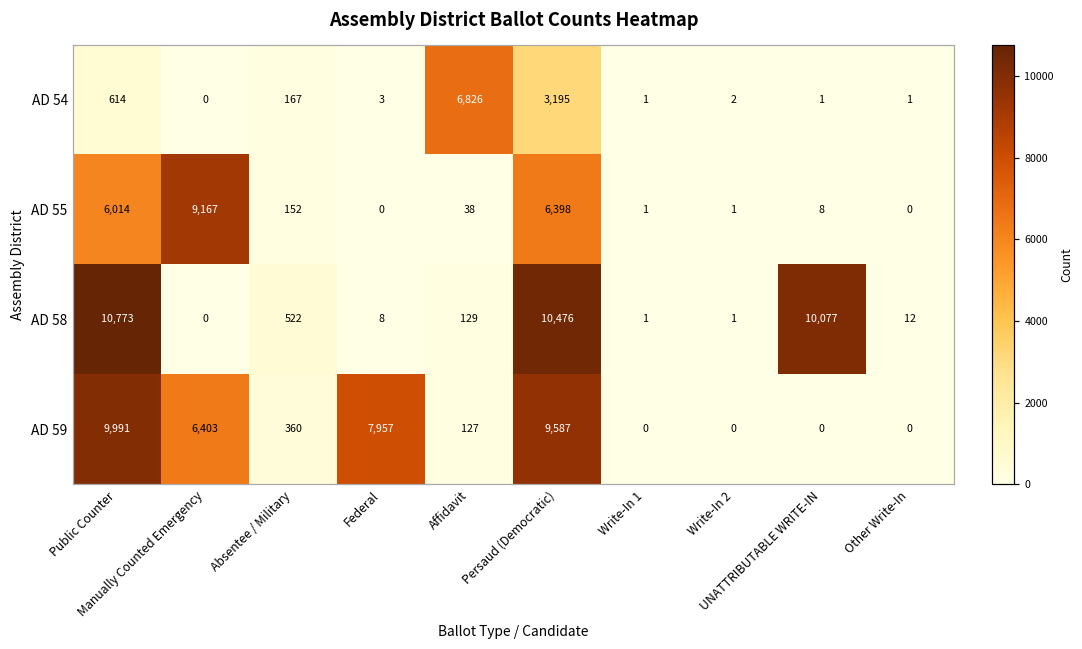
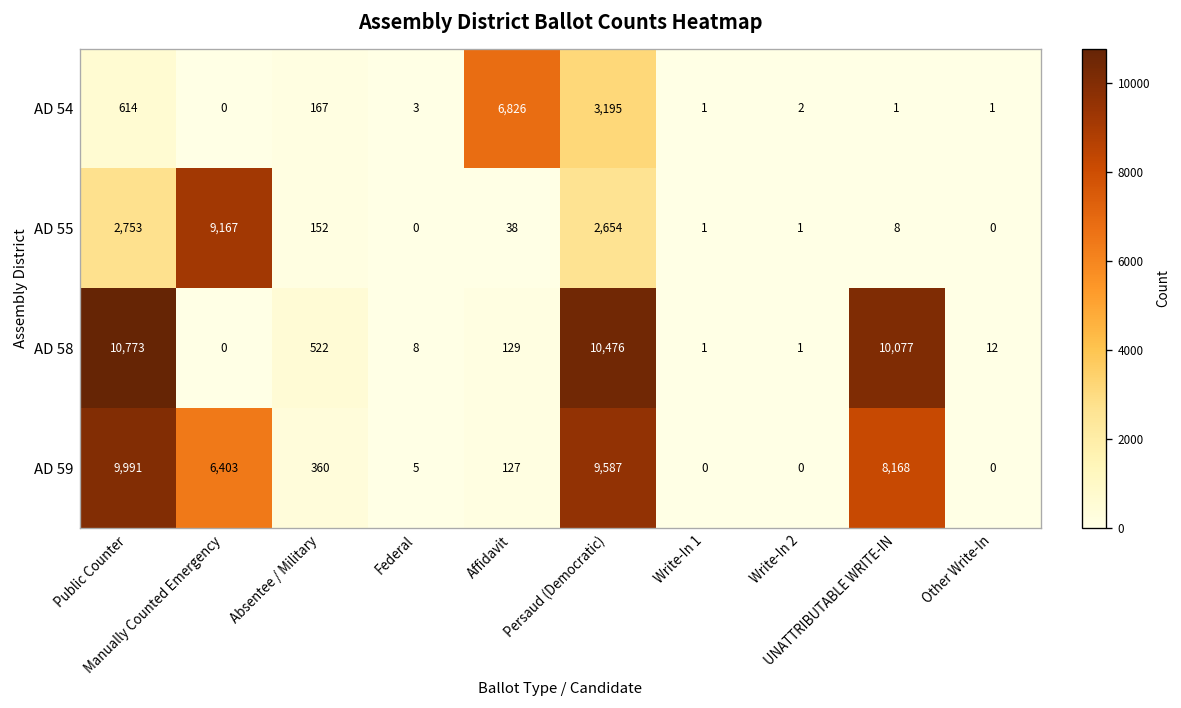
AD 55, Public Counter: 6,014 -> 2,753
AD 55, Persaud (Democratic): 6,398 -> 2,654
AD 59, Federal: 7,957 -> 5
AD 59, UNATTRIBUTABLE WRITE-IN: 0 -> 8,168
